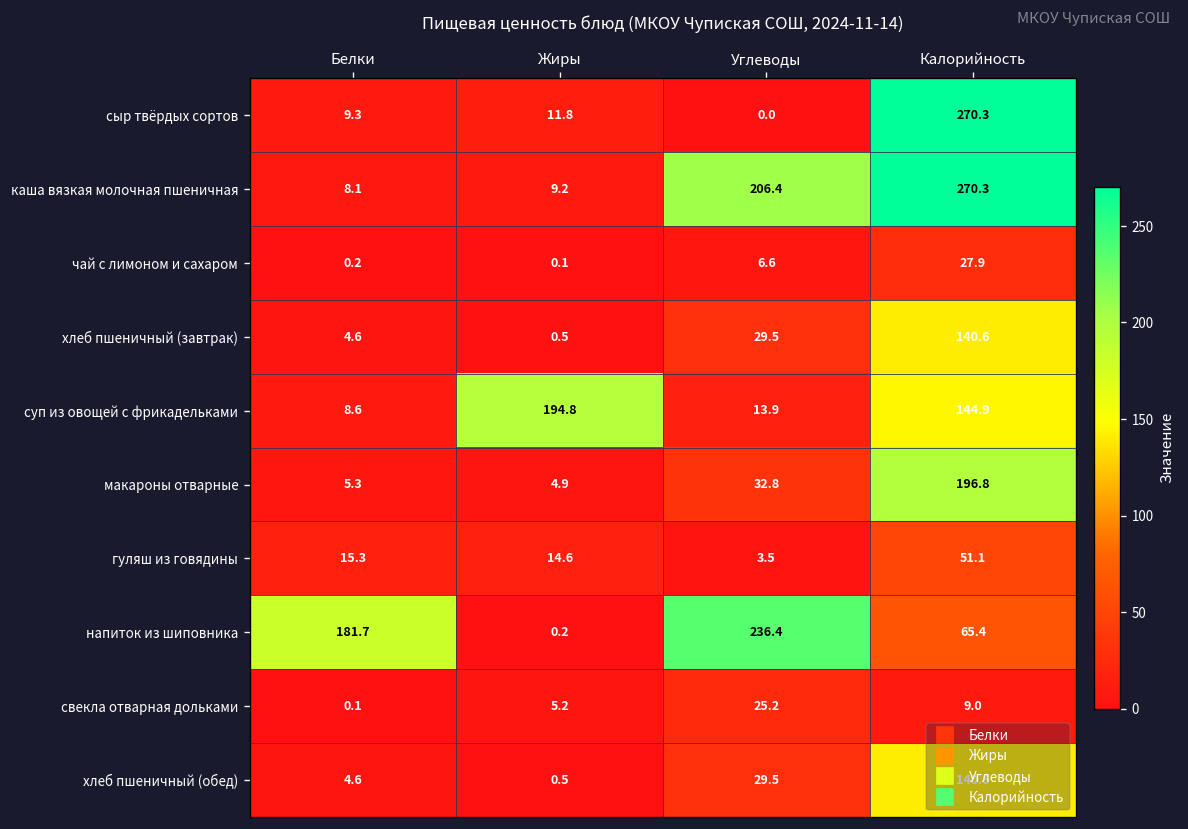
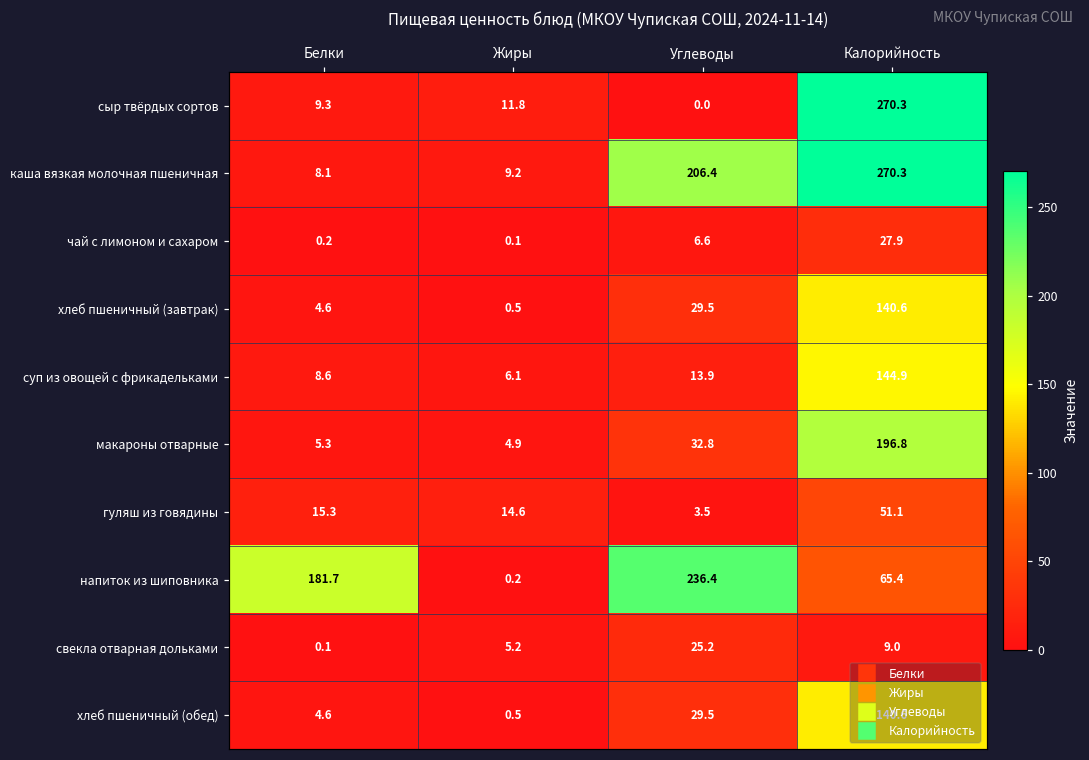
суп из овощей с фрикадельками, Жиры: 194.8 -> 6.1
